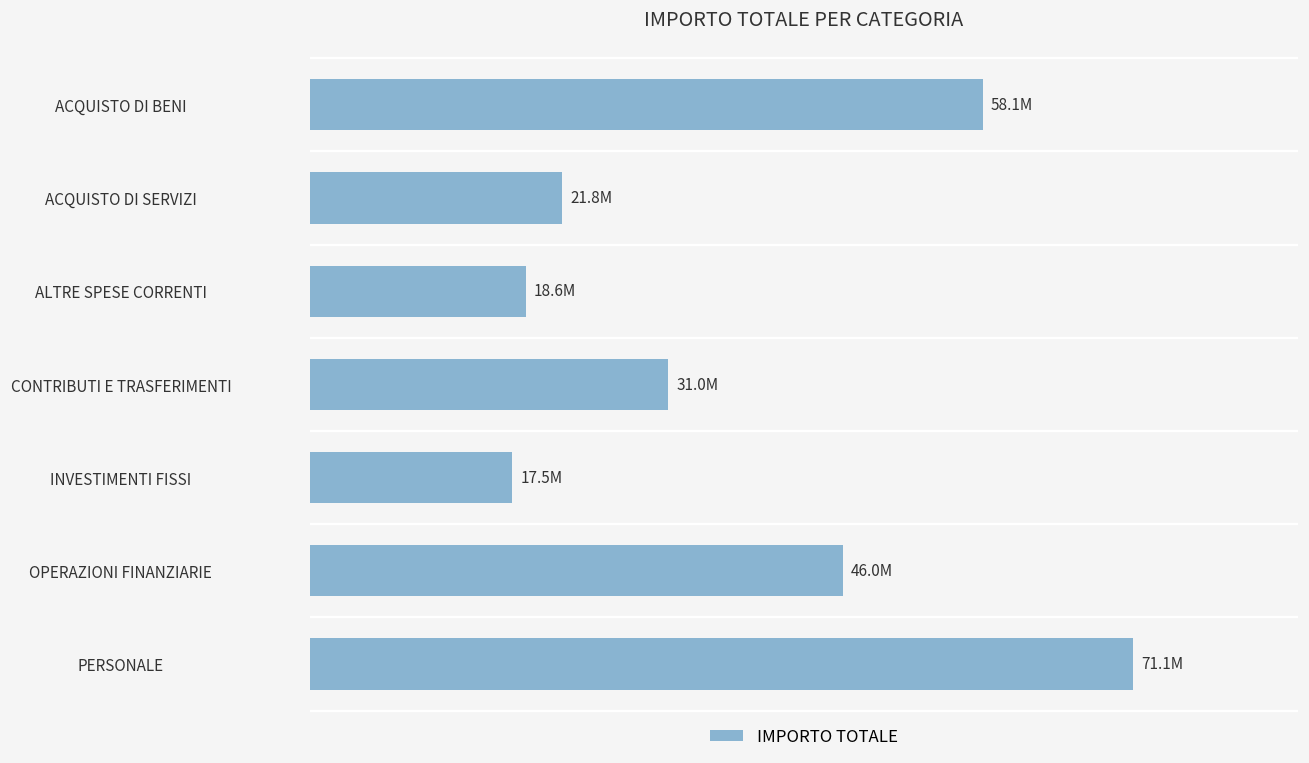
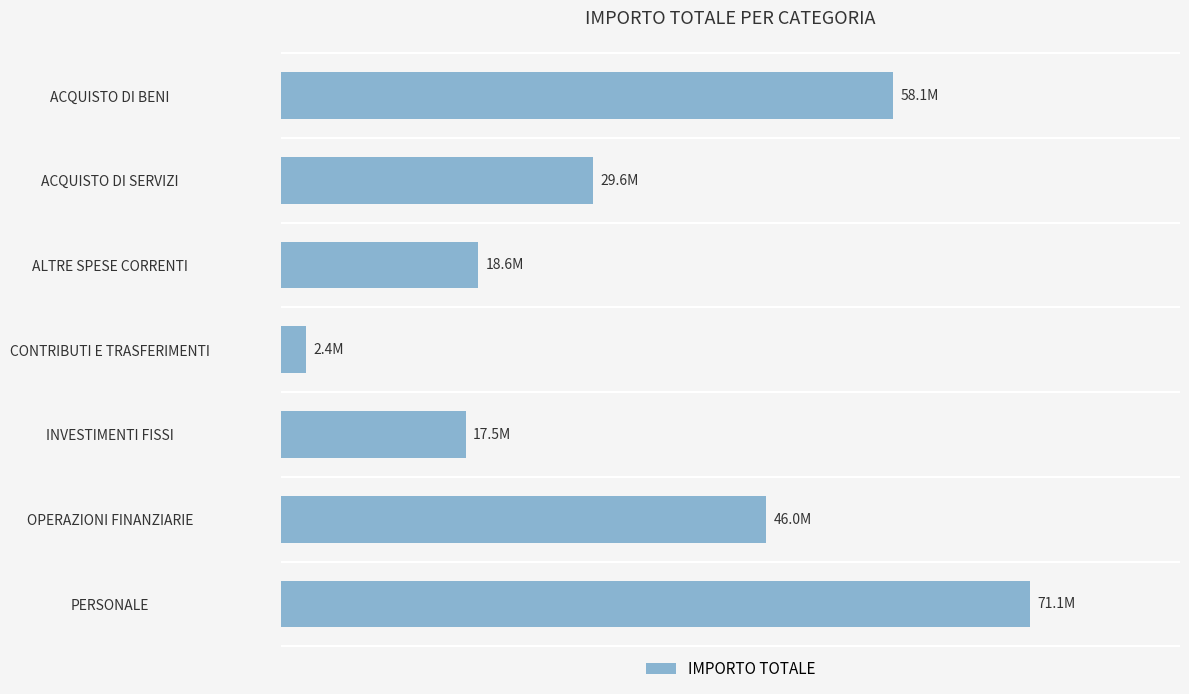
ACQUISTO DI SERVIZI: 21.8M -> 29.6M
CONTRIBUTI E TRASFERIMENTI: 31.0M -> 2.4M
